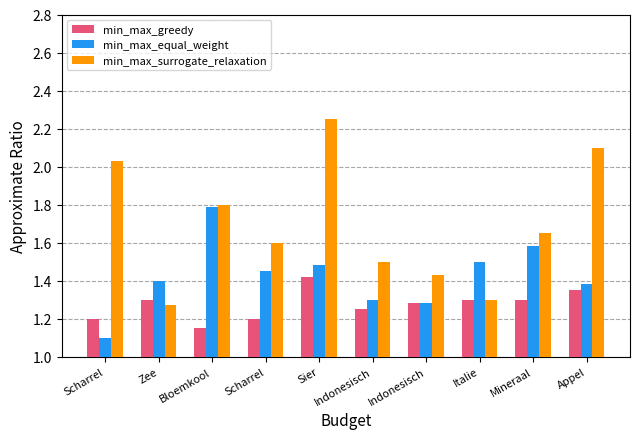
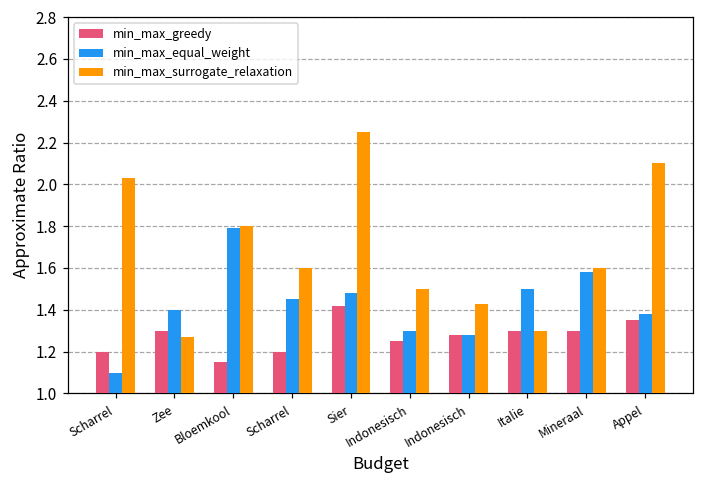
min_max_surrogate_relaxation, Mineraal: 1.65 -> 1.60
